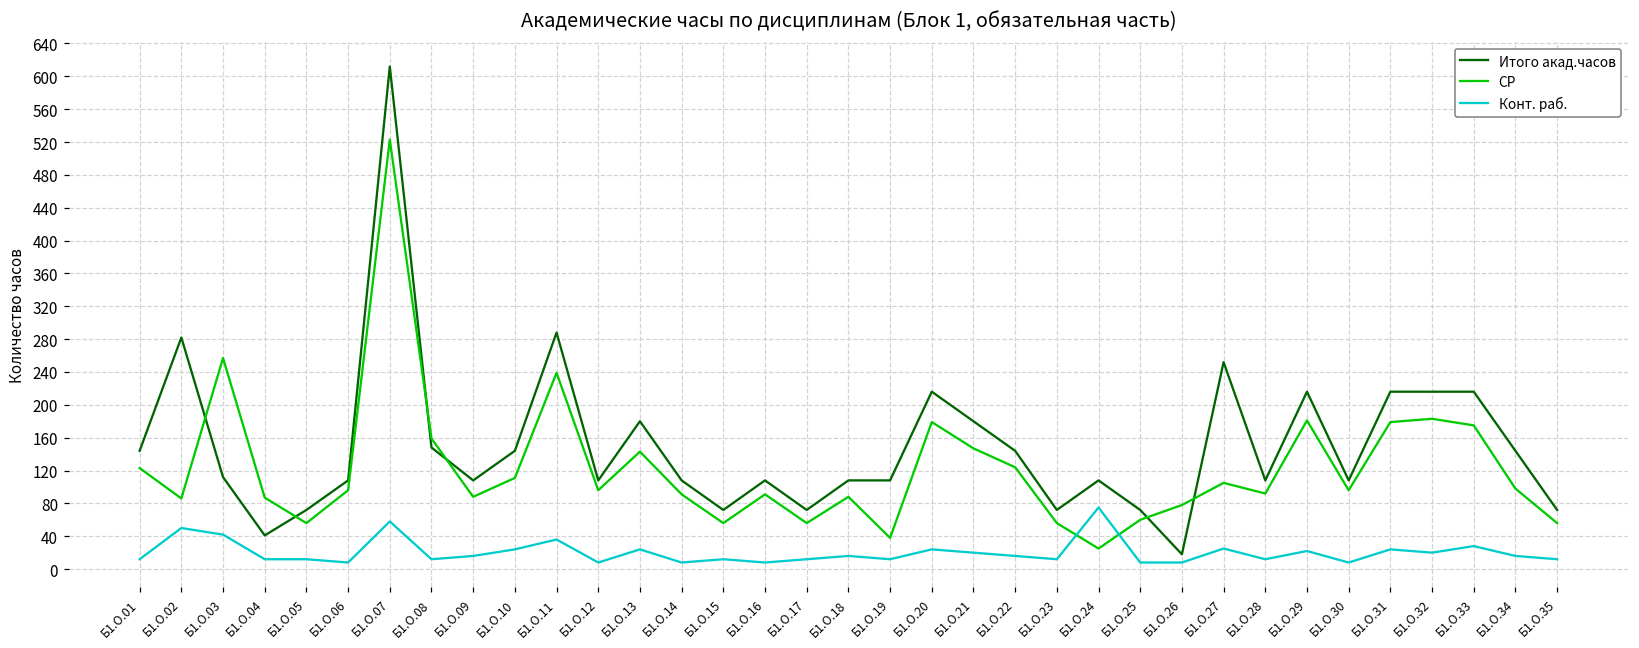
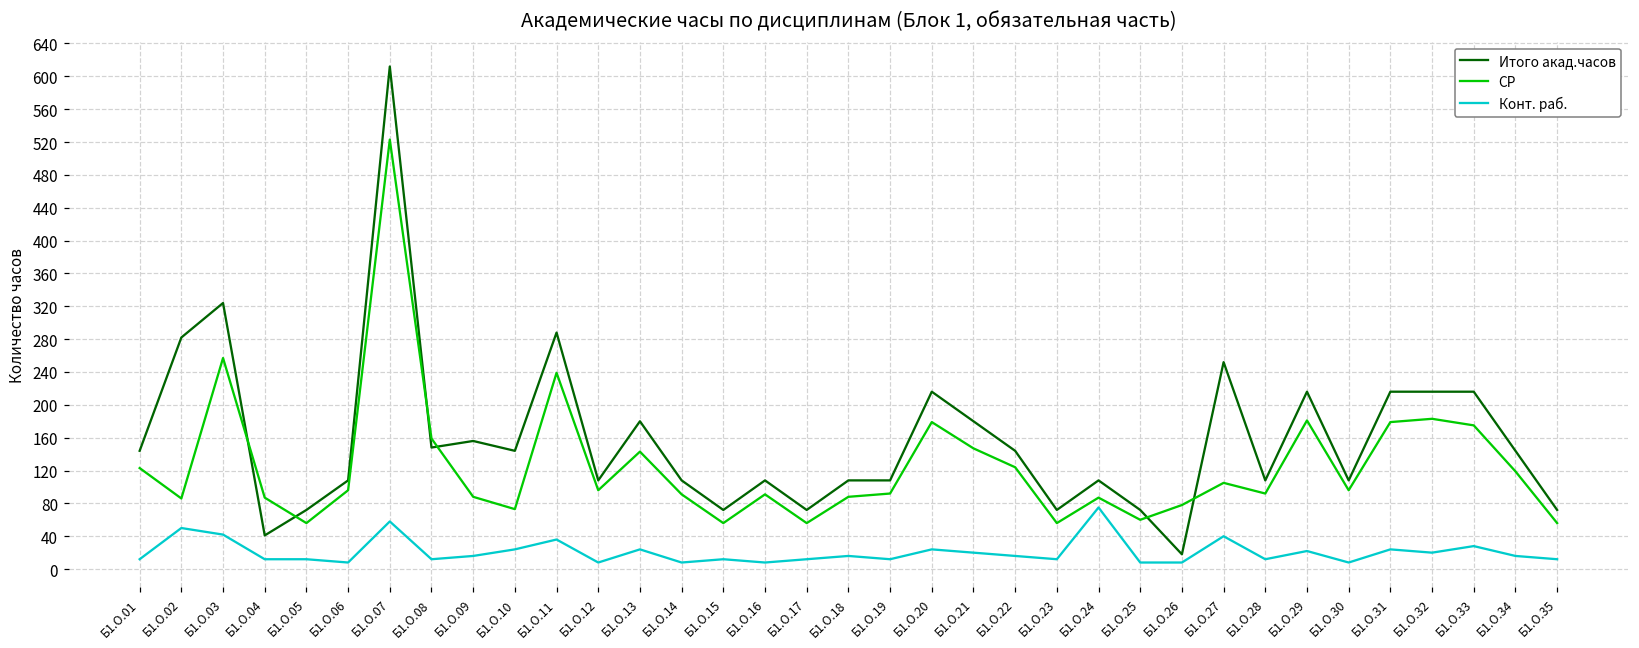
Итого акад.часов, Б1.О.03: 110 -> 320
Итого акад.часов, Б1.О.09: 110 -> 160
СР, Б1.О.10: 110 -> 70
СР, Б1.О.19: 40 -> 90
СР, Б1.О.24: 30 -> 90
Конт. раб., Б1.О.27: 30 -> 40
СР, Б1.О.34: 100 -> 120
